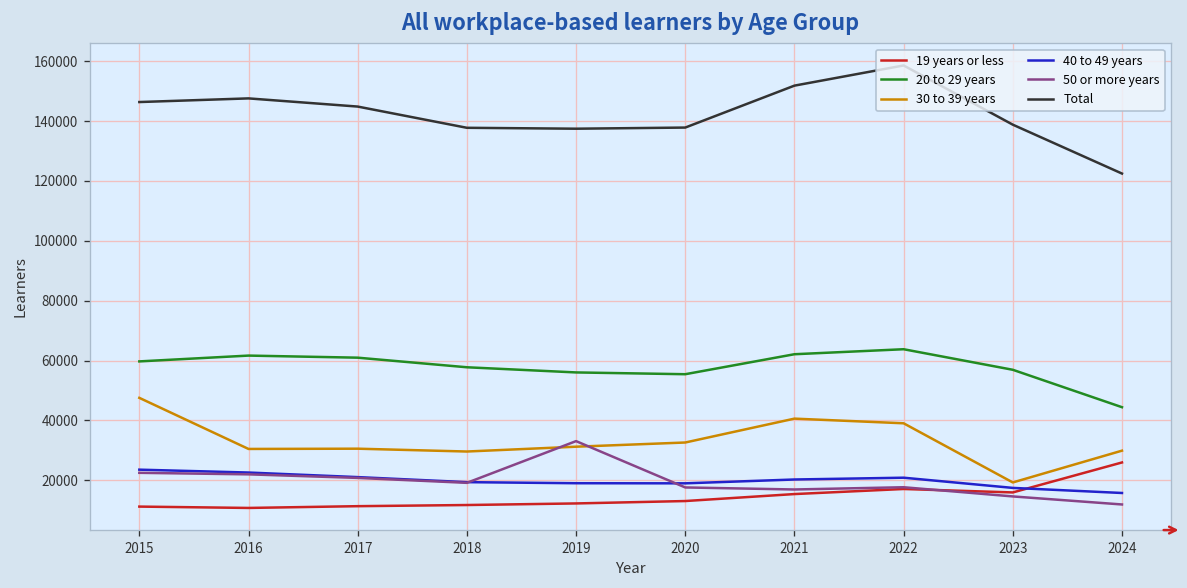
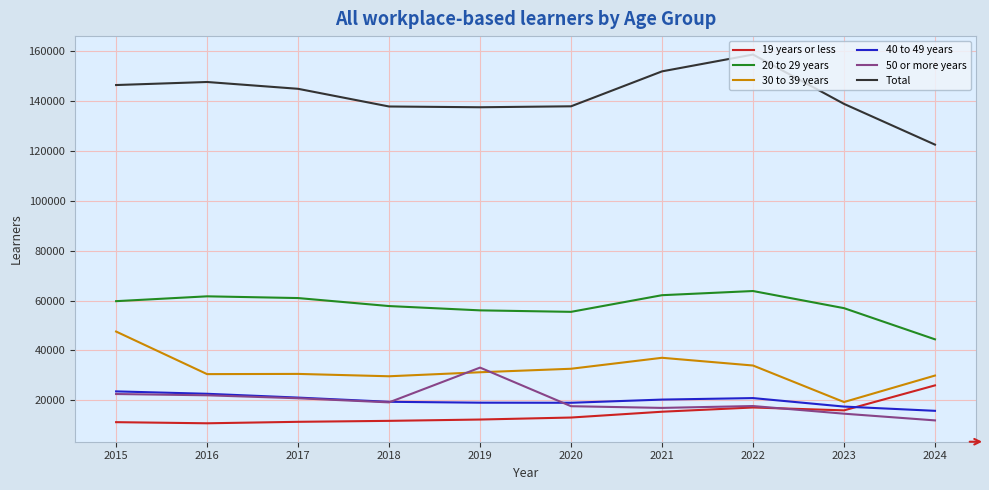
30 to 39 years, 2021: 41000 -> 37000
30 to 39 years, 2022: 39000 -> 34000
